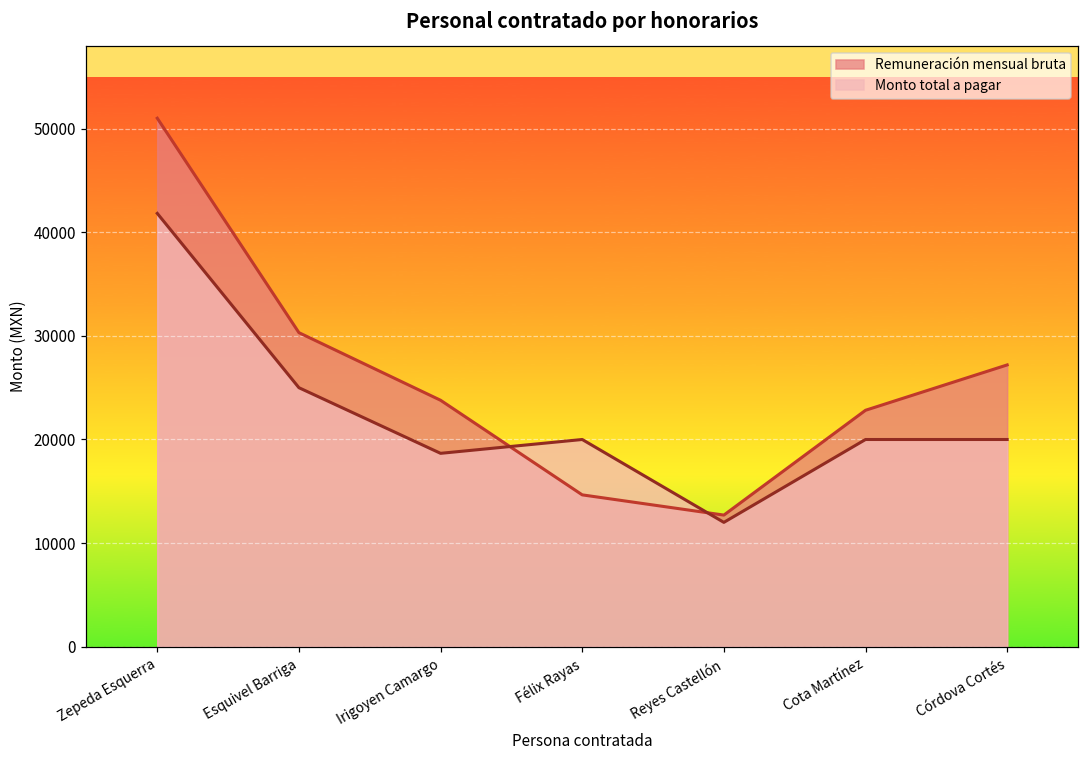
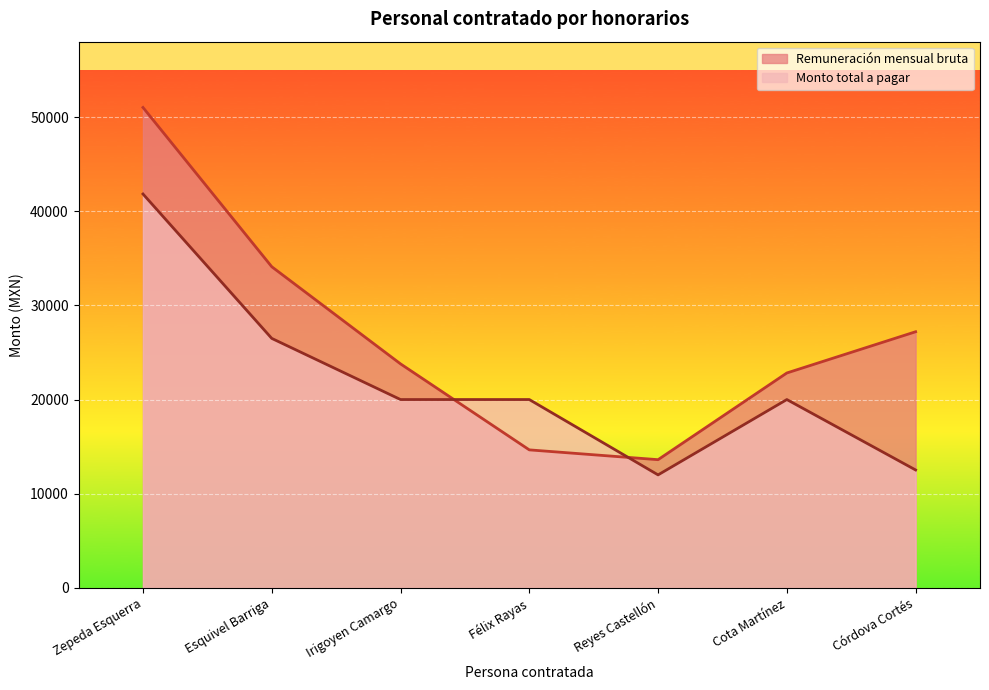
Remuneración mensual bruta, Esquivel Barriga: 30000 -> 34000
Monto total a pagar, Esquivel Barriga: 25000 -> 26000
Monto total a pagar, Irigoyen Camargo: 19000 -> 20000
Remuneración mensual bruta, Reyes Castellón: 13000 -> 14000
Monto total a pagar, Córdova Cortés: 20000 -> 13000
